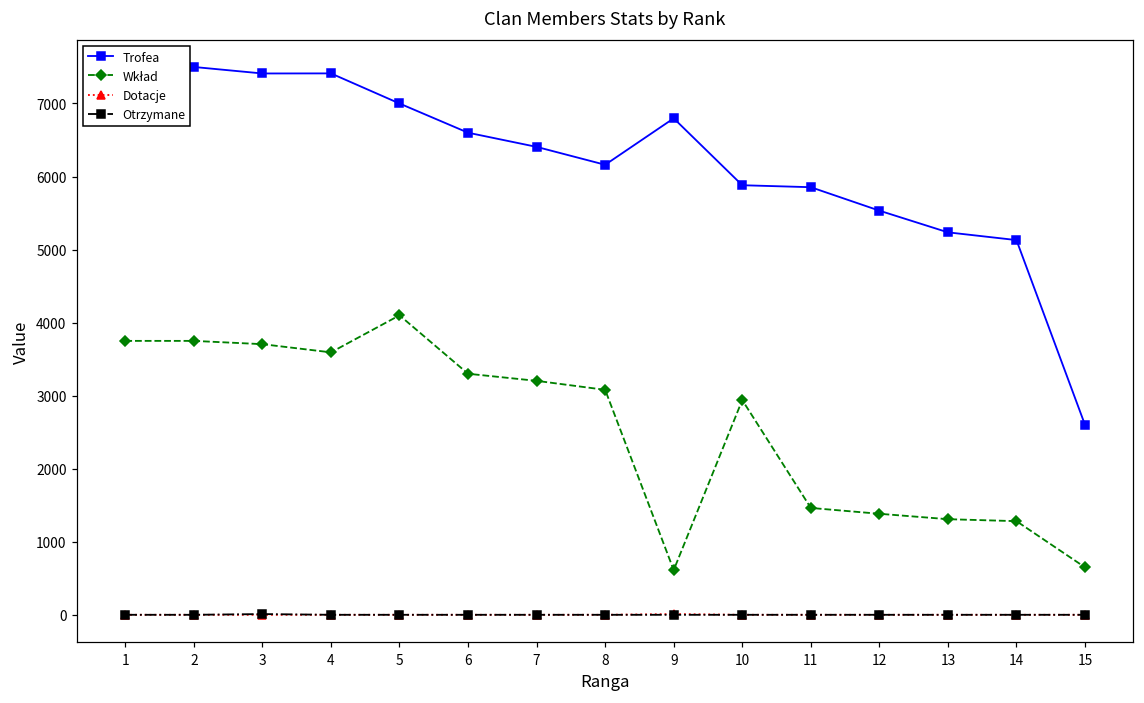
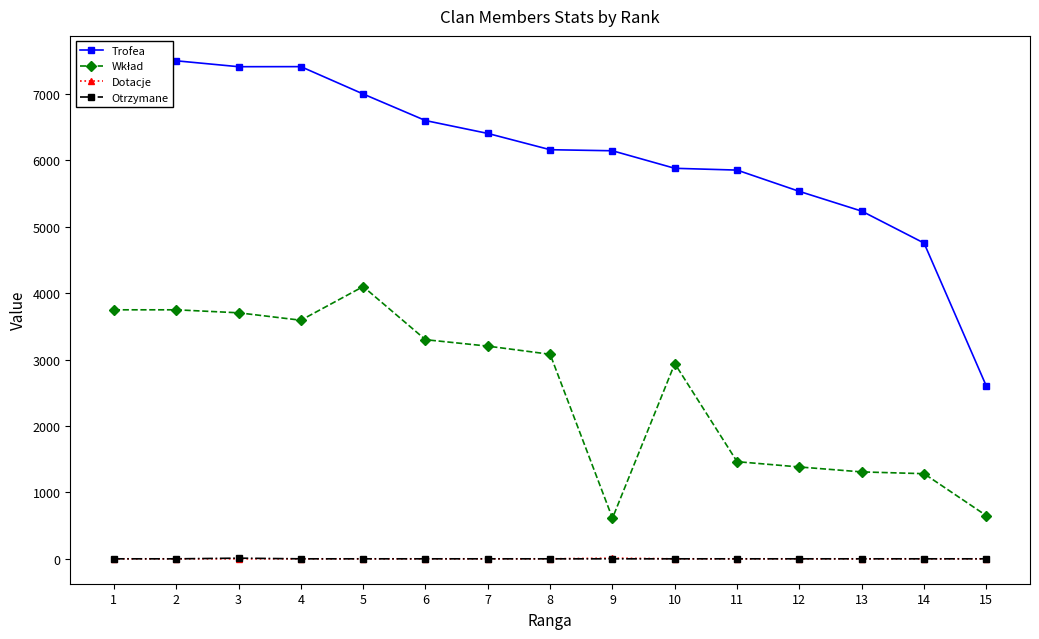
Trofea, 9: 6800 -> 6100
Trofea, 14: 5100 -> 4800
